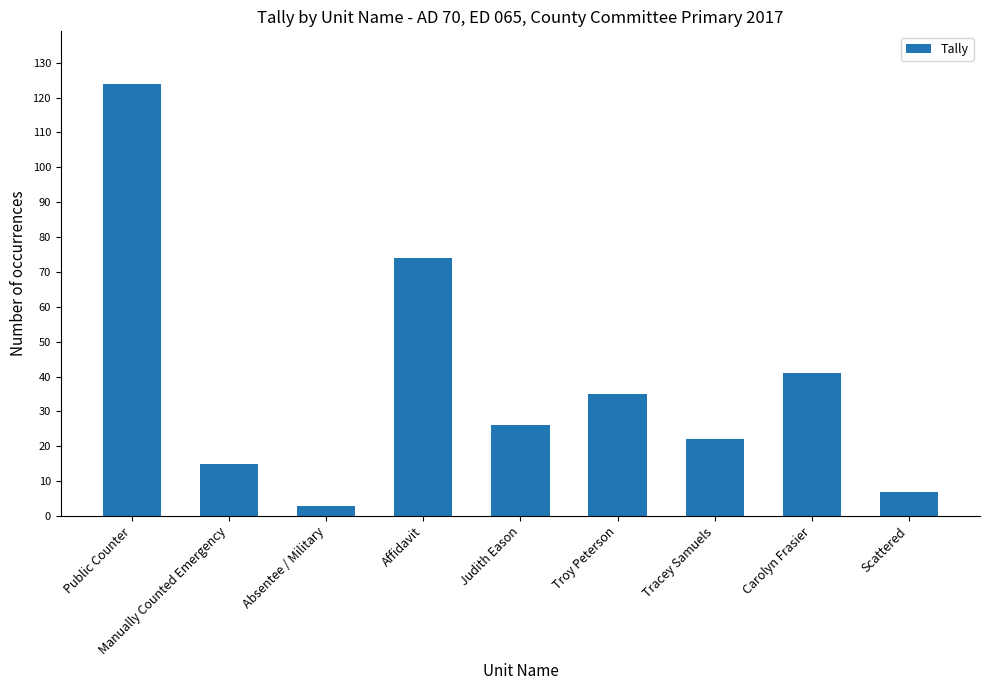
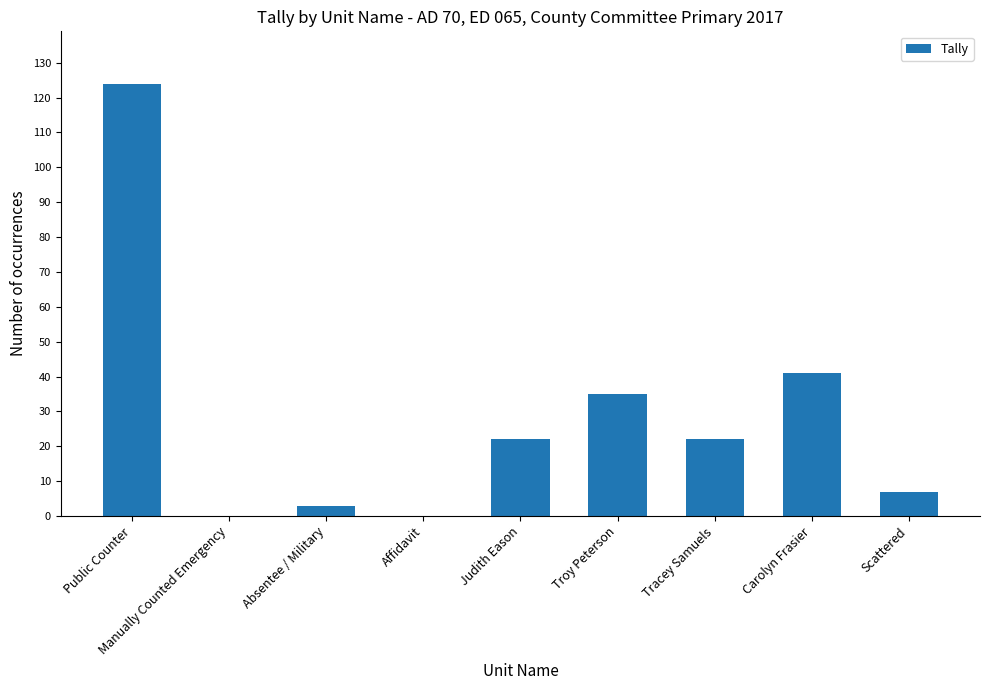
Manually Counted Emergency: 15 -> 0
Affidavit: 74 -> 0
Judith Eason: 26 -> 22
